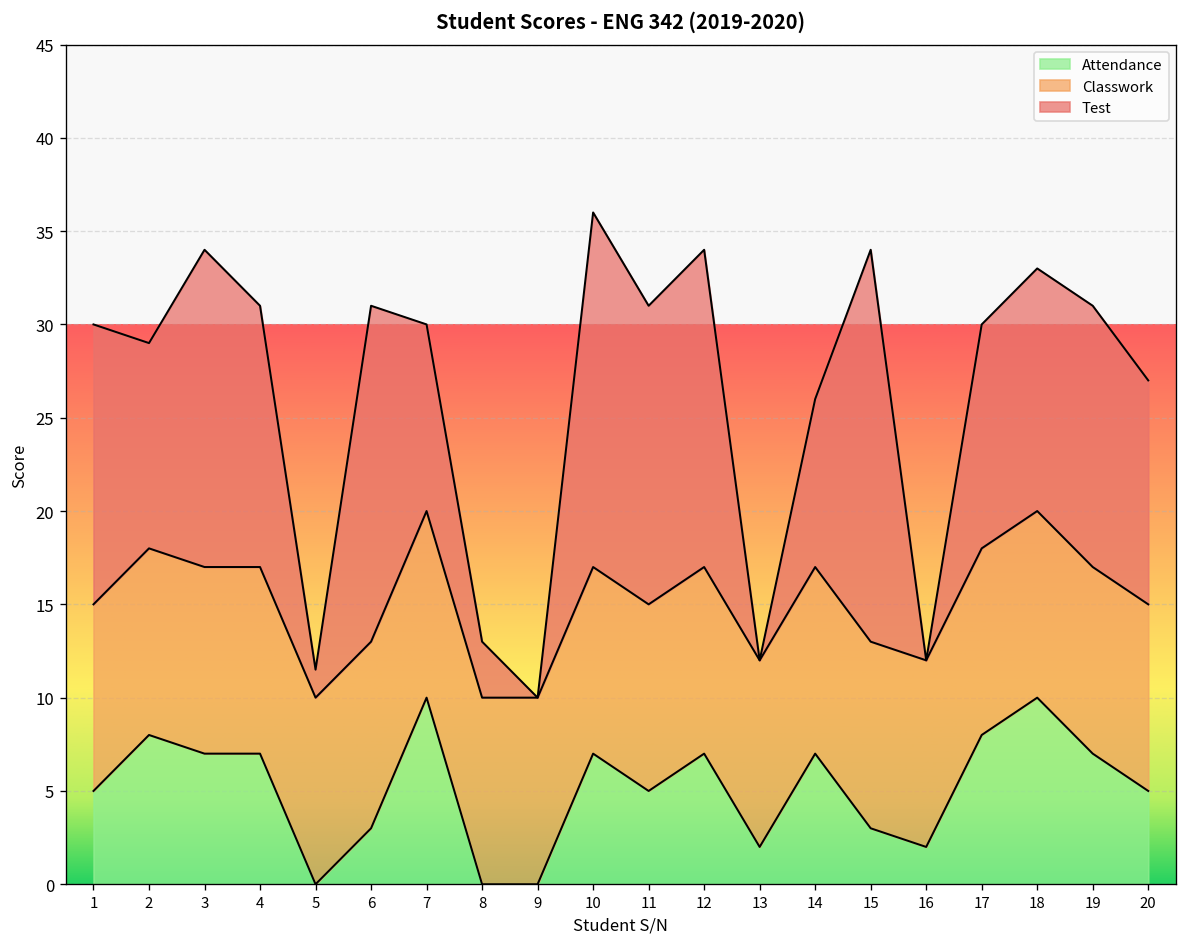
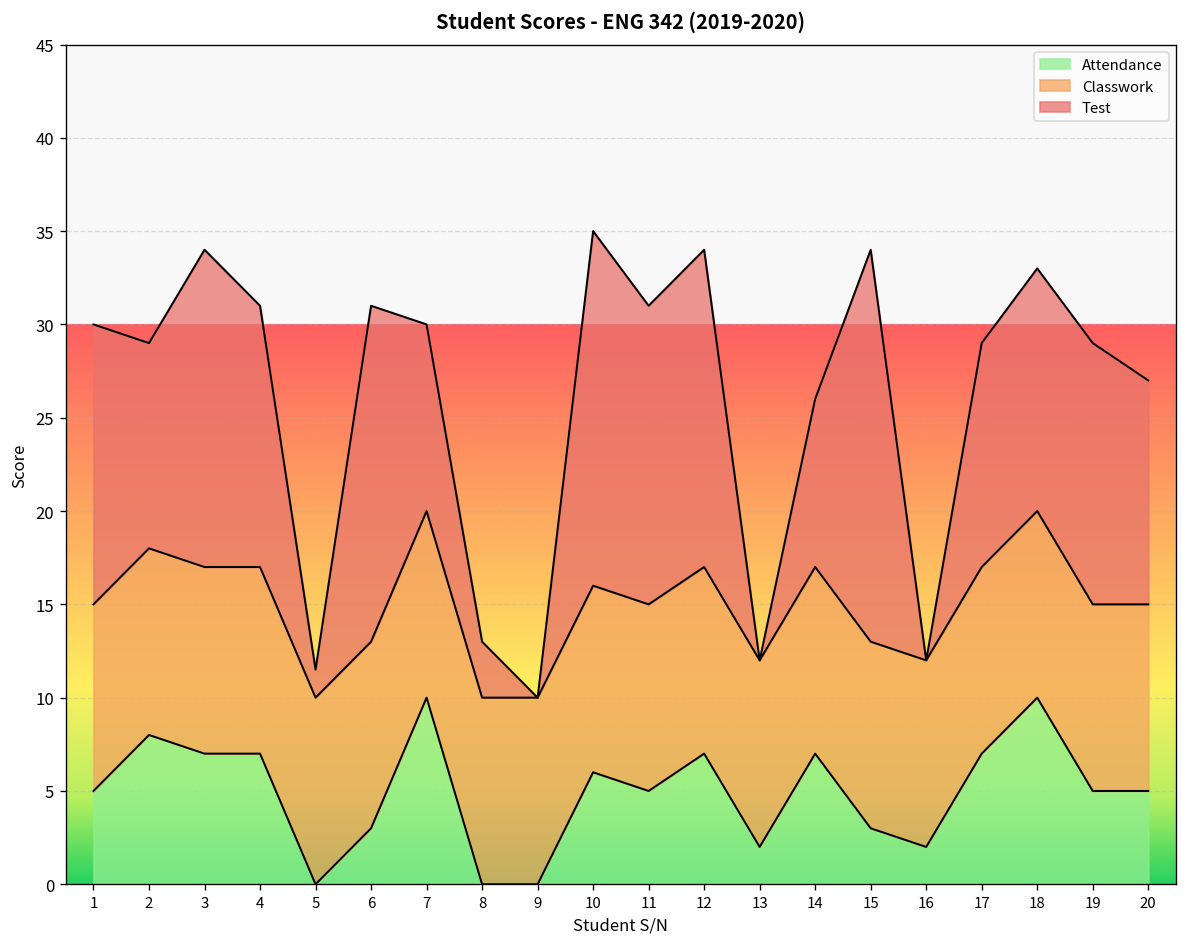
Attendance, 10: 7 -> 6
Attendance, 17: 8 -> 7
Attendance, 19: 7 -> 5
